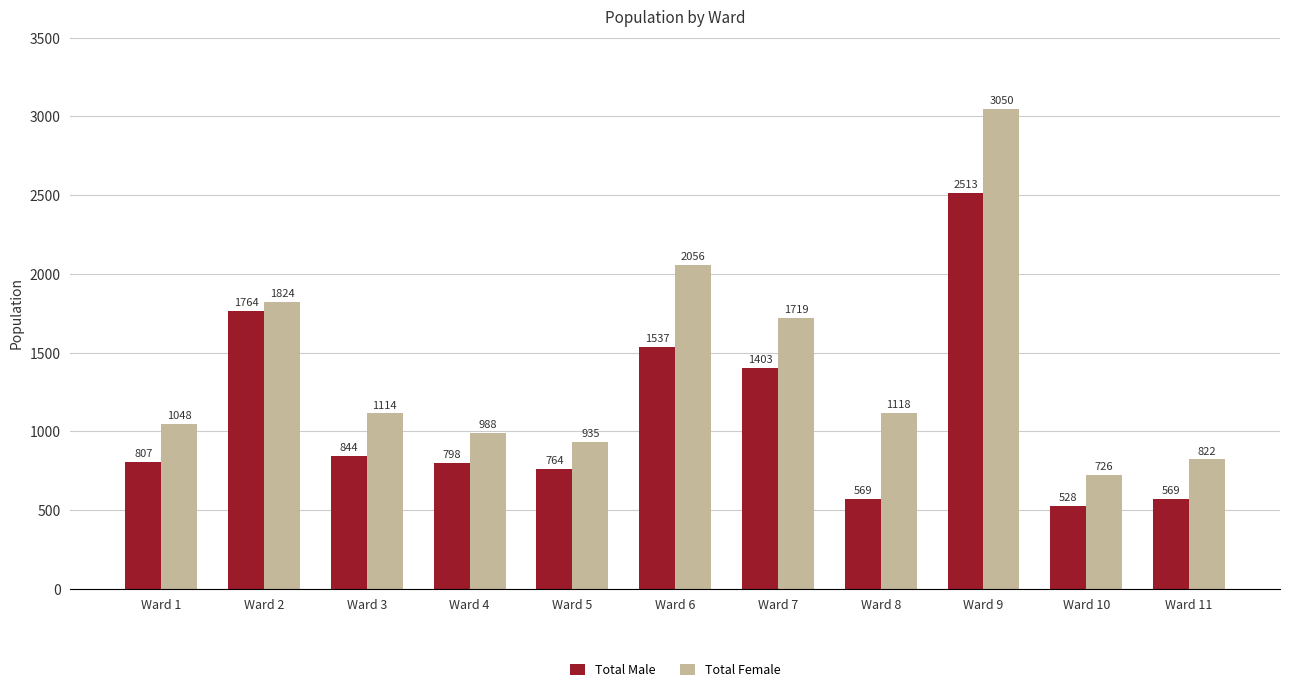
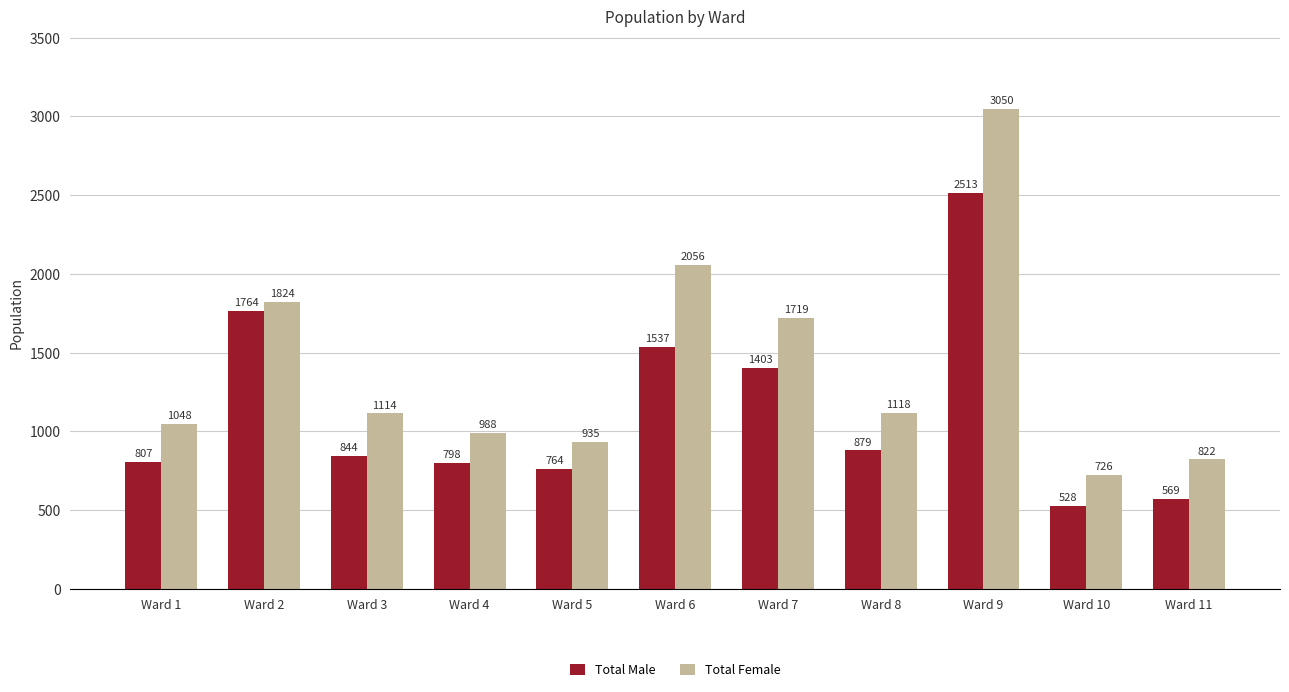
Total Male, Ward 8: 569 -> 879
